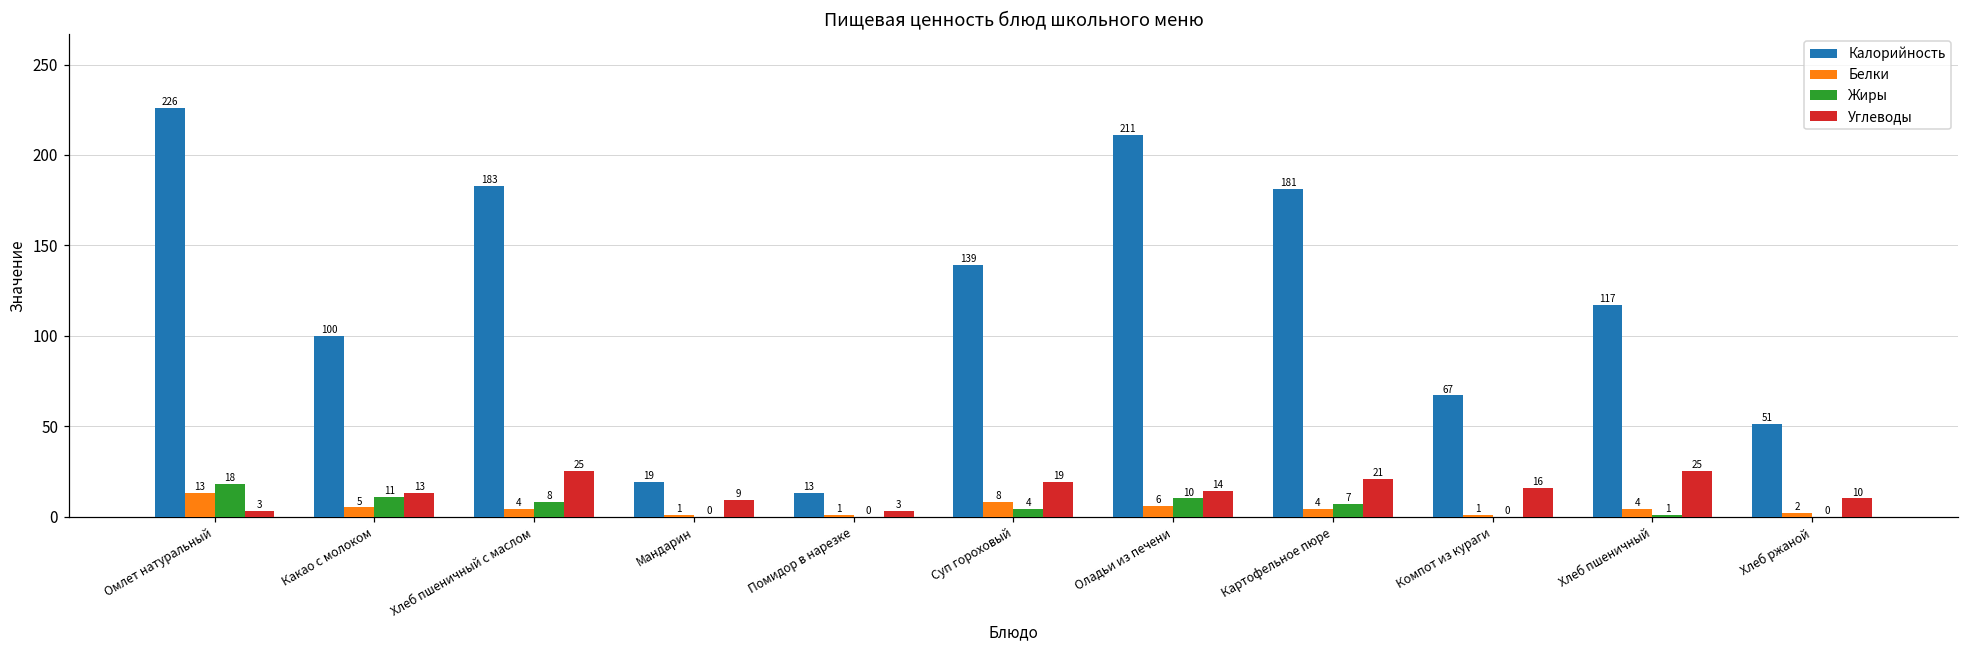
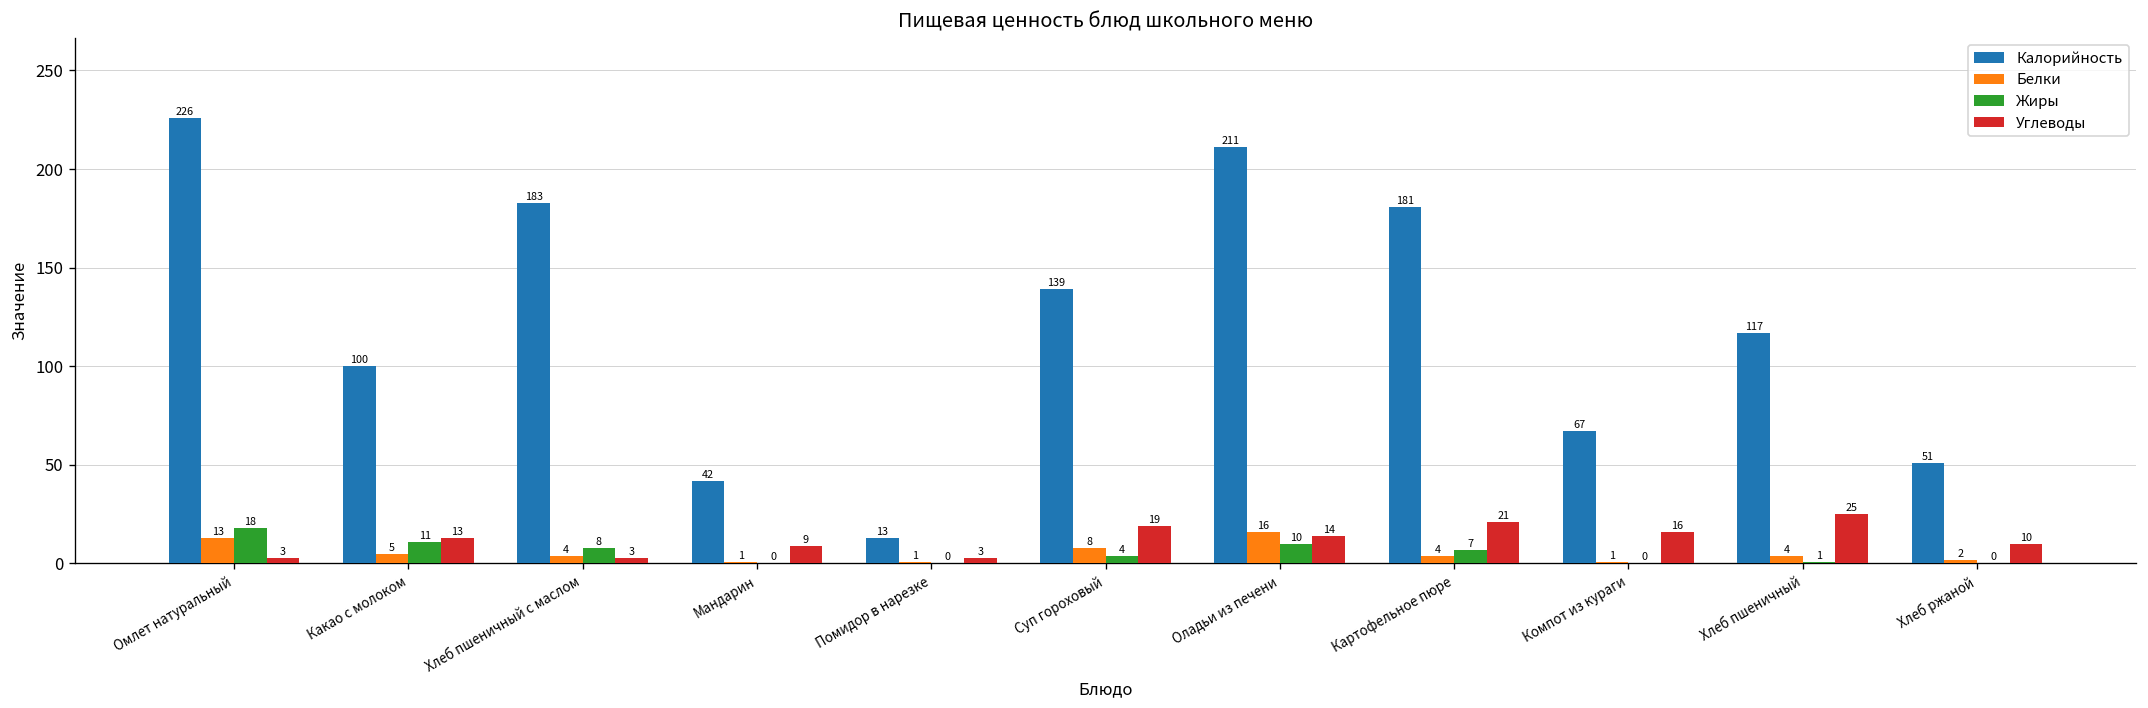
Углеводы, Хлеб пшеничный с маслом: 25 -> 3
Калорийность, Мандарин: 19 -> 42
Белки, Оладьи из печени: 6 -> 16
